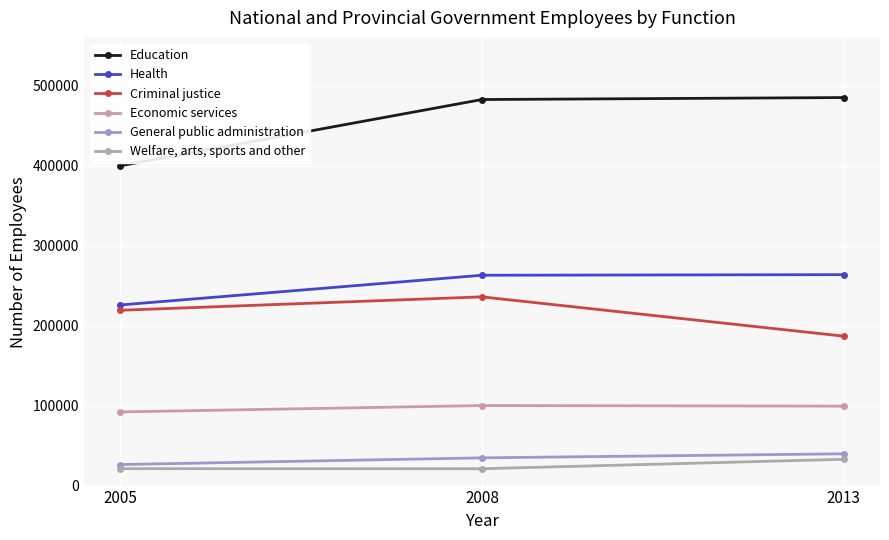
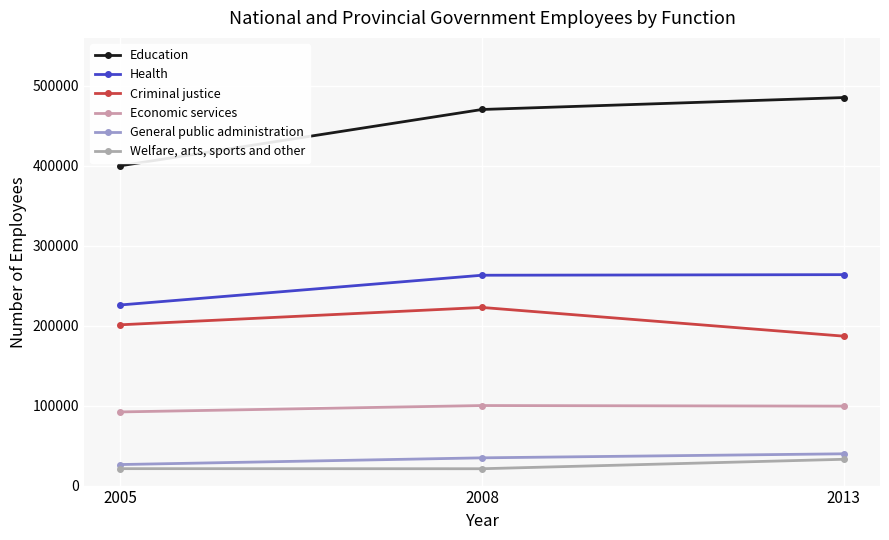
Criminal justice, 2005: 220000 -> 200000
Education, 2008: 480000 -> 470000
Criminal justice, 2008: 240000 -> 220000
